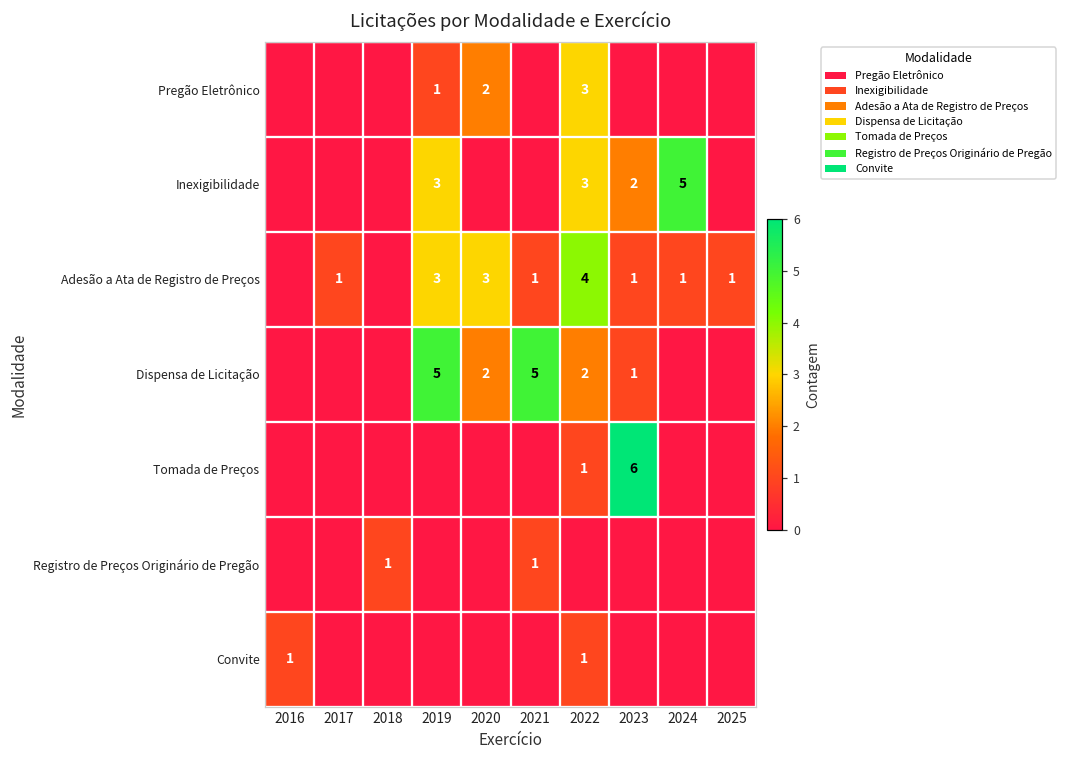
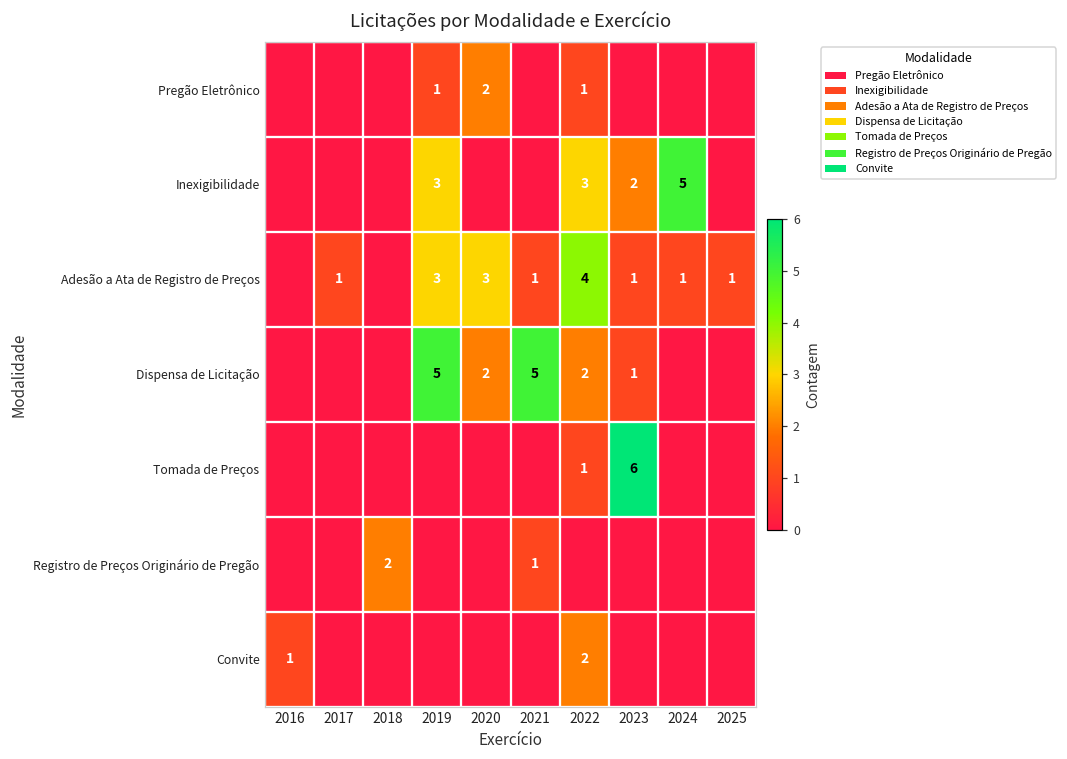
Pregão Eletrônico, 2022: 3 -> 1
Registro de Preços Originário de Pregão, 2018: 1 -> 2
Convite, 2022: 1 -> 2
